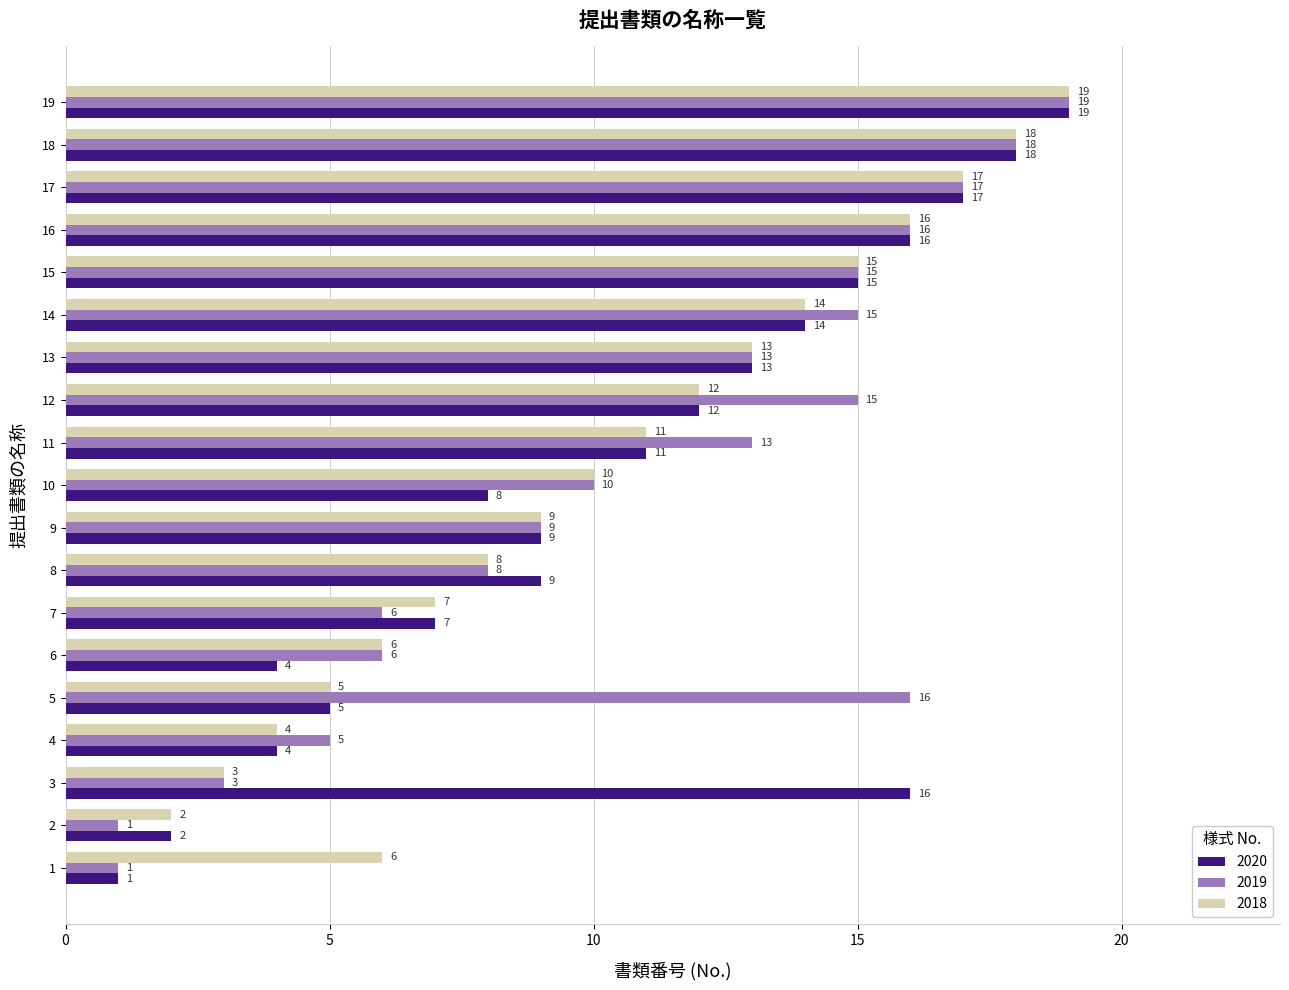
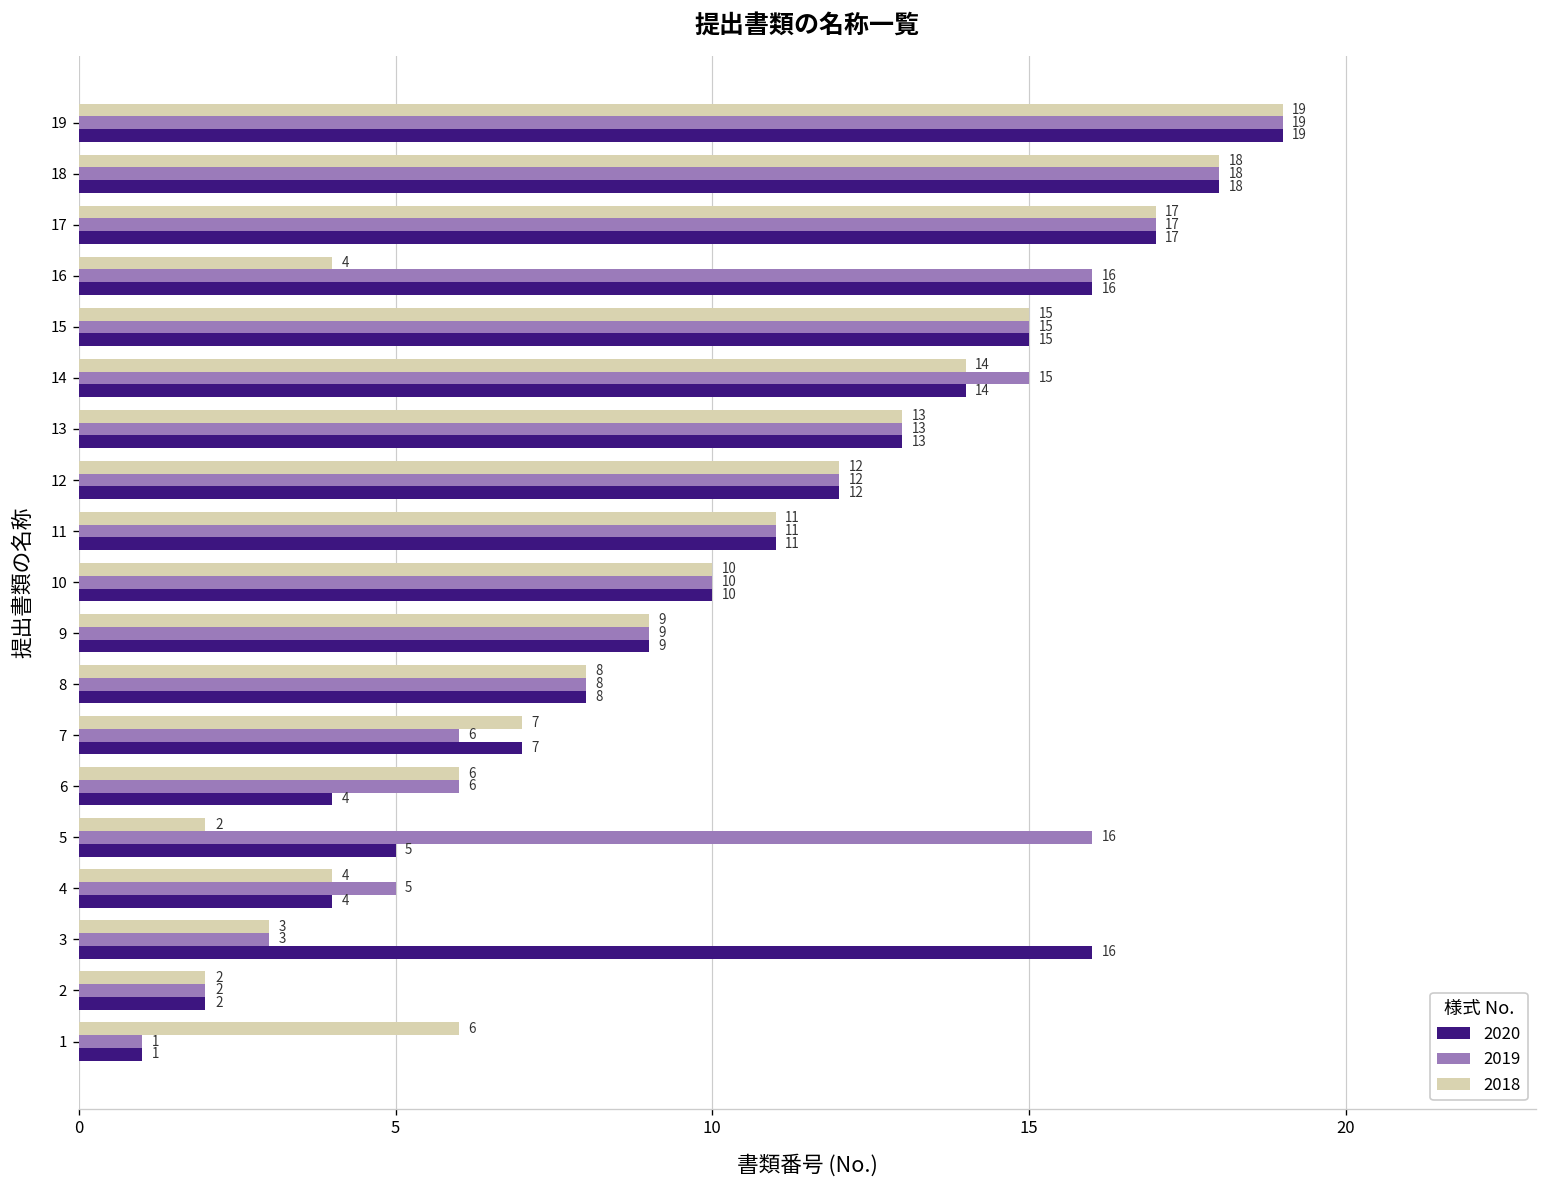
2018, 16: 16 -> 4
2019, 12: 15 -> 12
2019, 11: 13 -> 11
2020, 10: 8 -> 10
2020, 8: 9 -> 8
2018, 5: 5 -> 2
2019, 2: 1 -> 2
